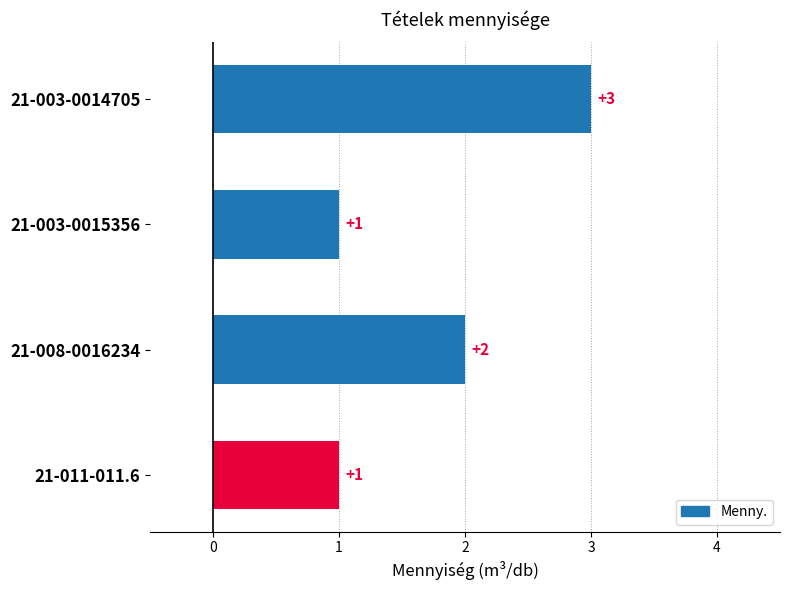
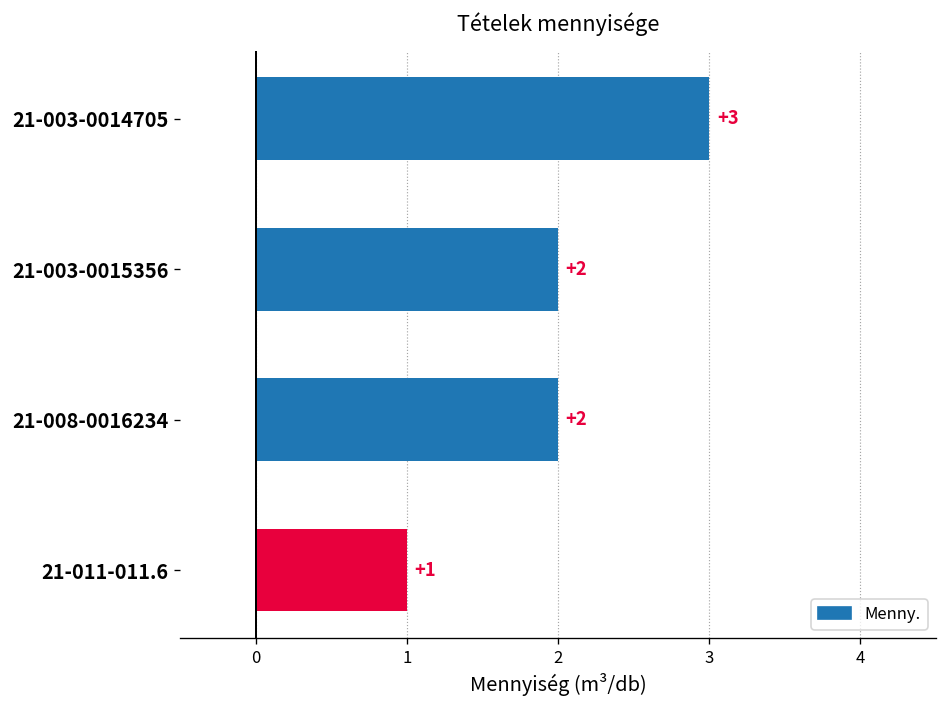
21-003-0015356: +1 -> +2
